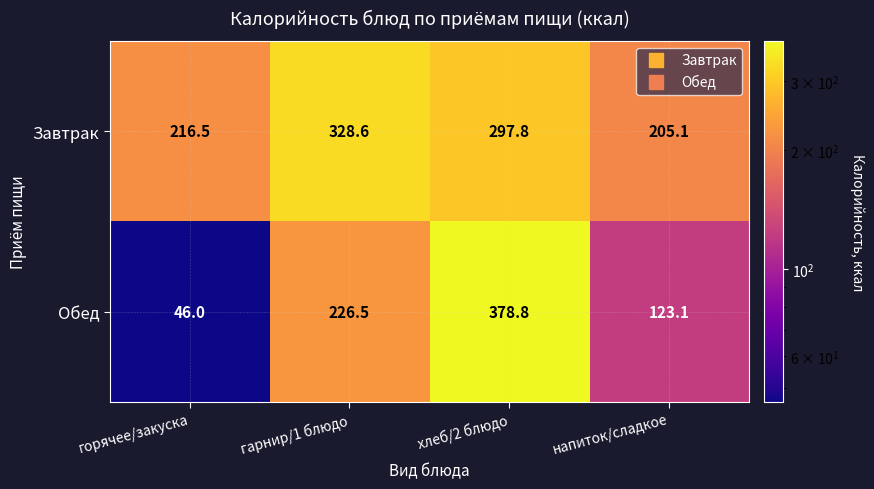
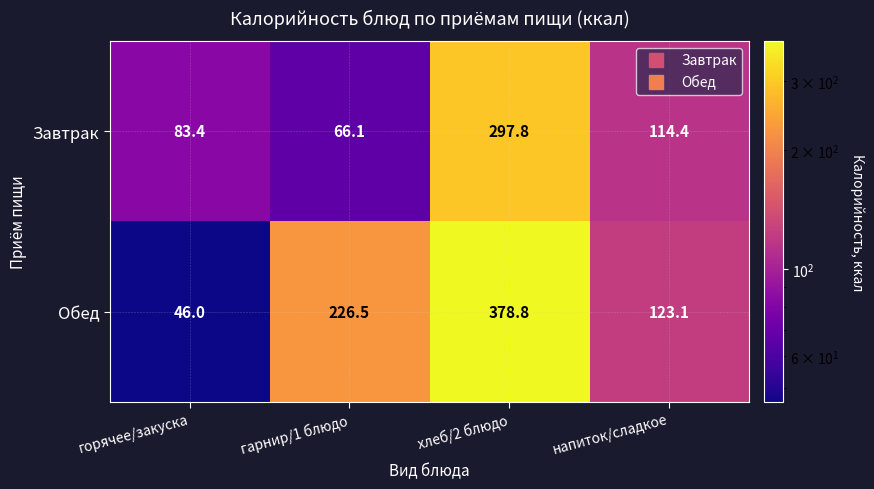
Завтрак, горячее/закуска: 216.5 -> 83.4
Завтрак, гарнир/1 блюдо: 328.6 -> 66.1
Завтрак, напиток/сладкое: 205.1 -> 114.4
